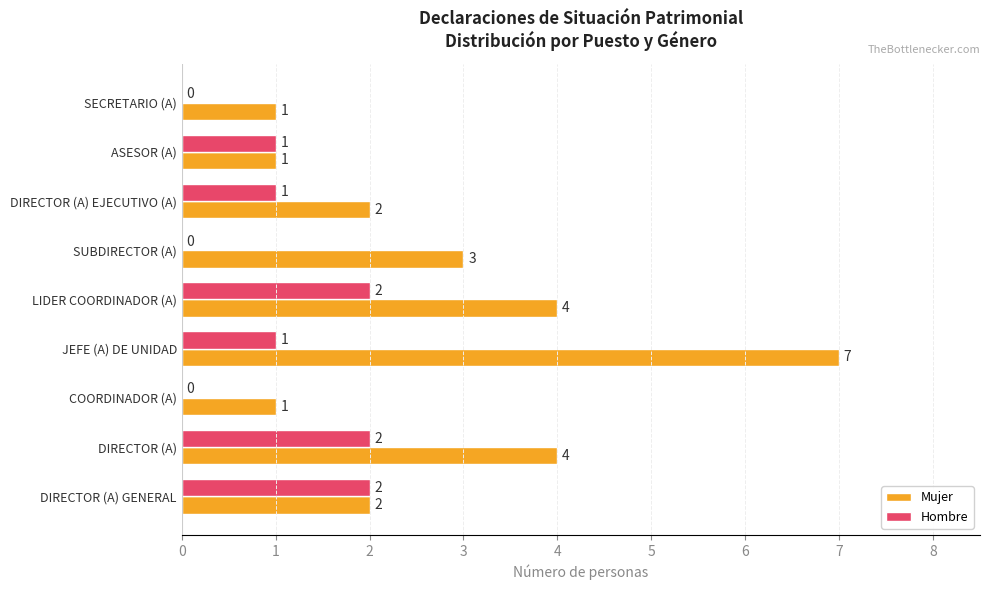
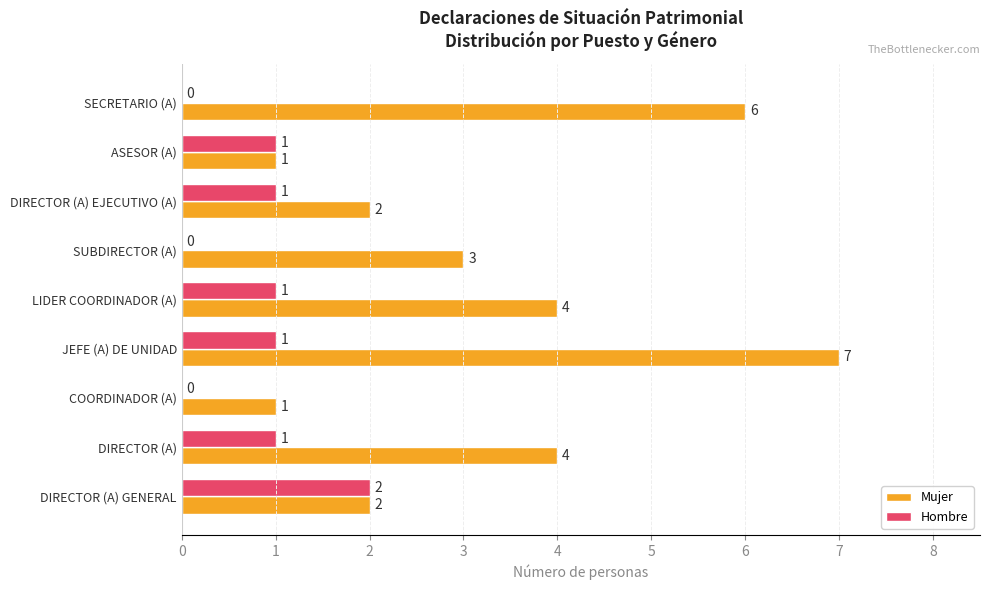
Mujer, SECRETARIO (A): 1 -> 6
Hombre, LIDER COORDINADOR (A): 2 -> 1
Hombre, DIRECTOR (A): 2 -> 1
